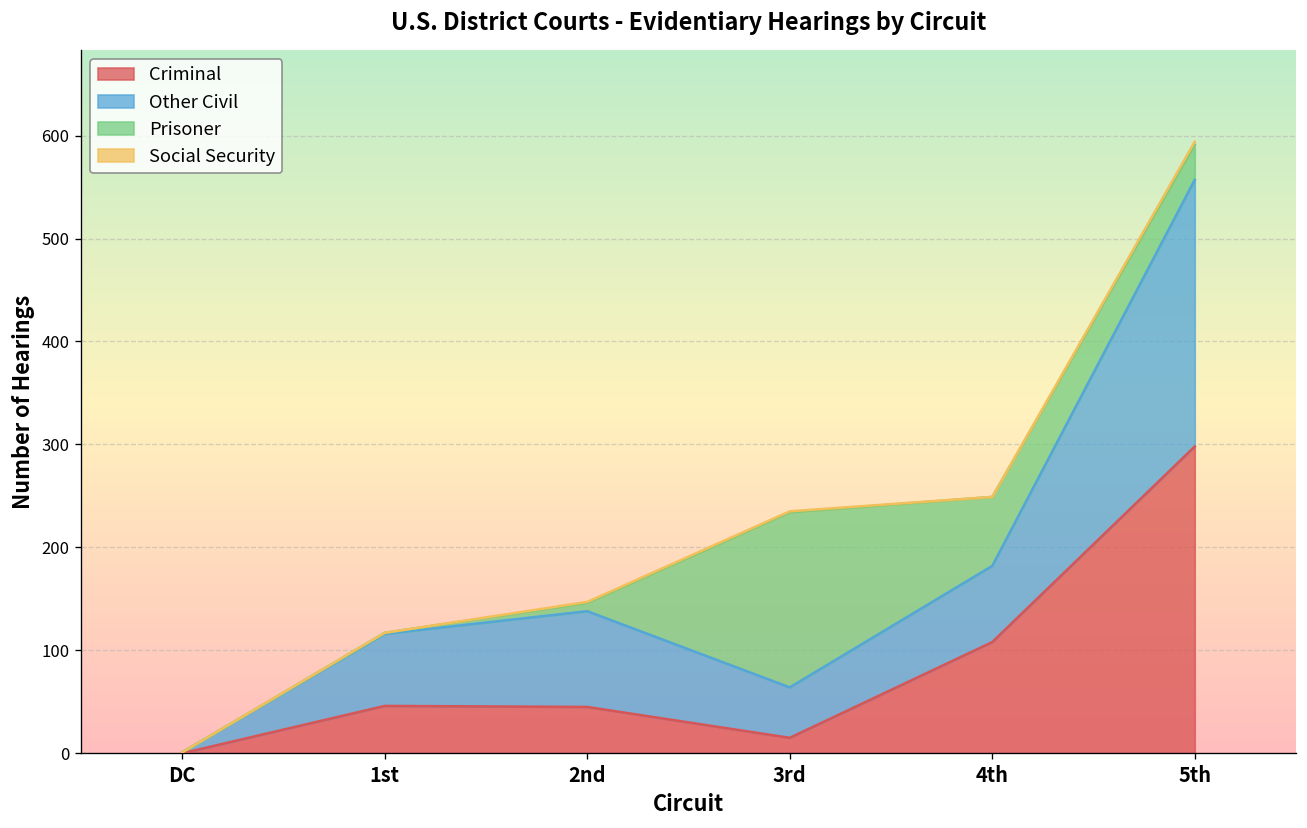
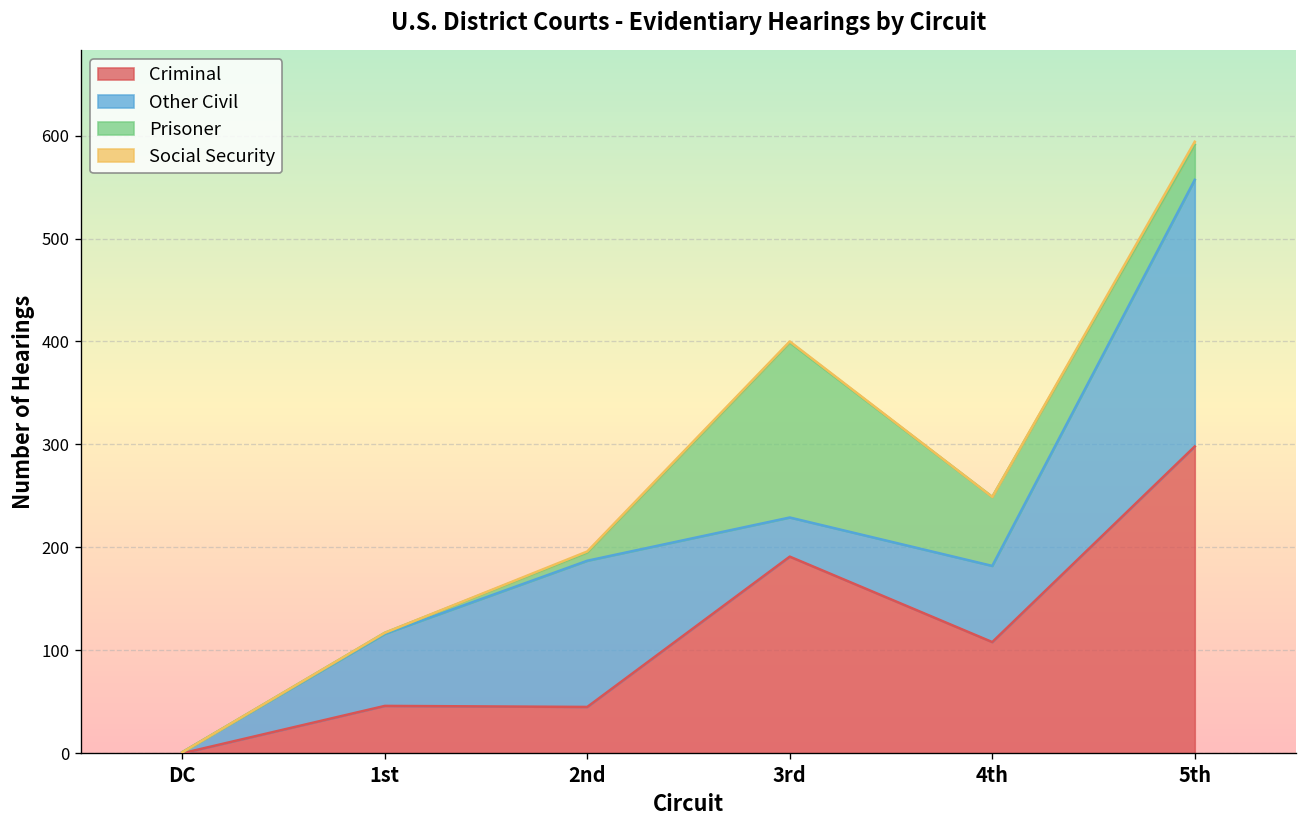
Other Civil, 2nd: 90 -> 140
Criminal, 3rd: 20 -> 190
Other Civil, 3rd: 50 -> 40
